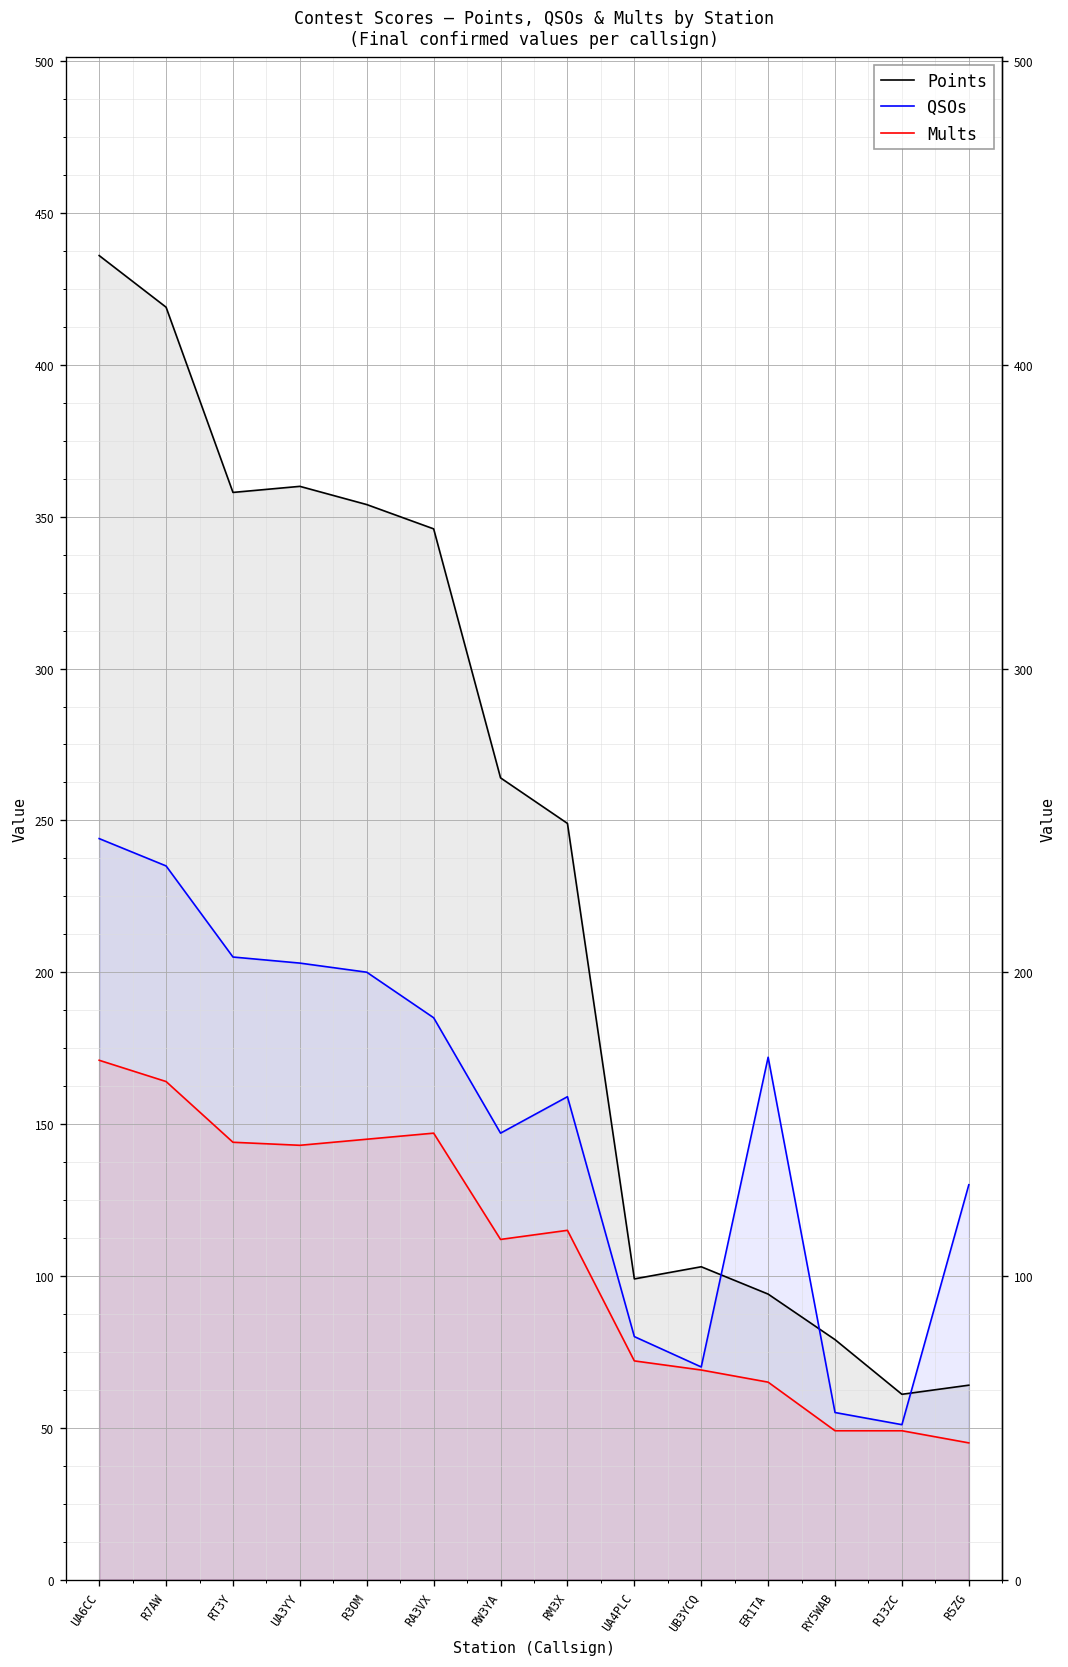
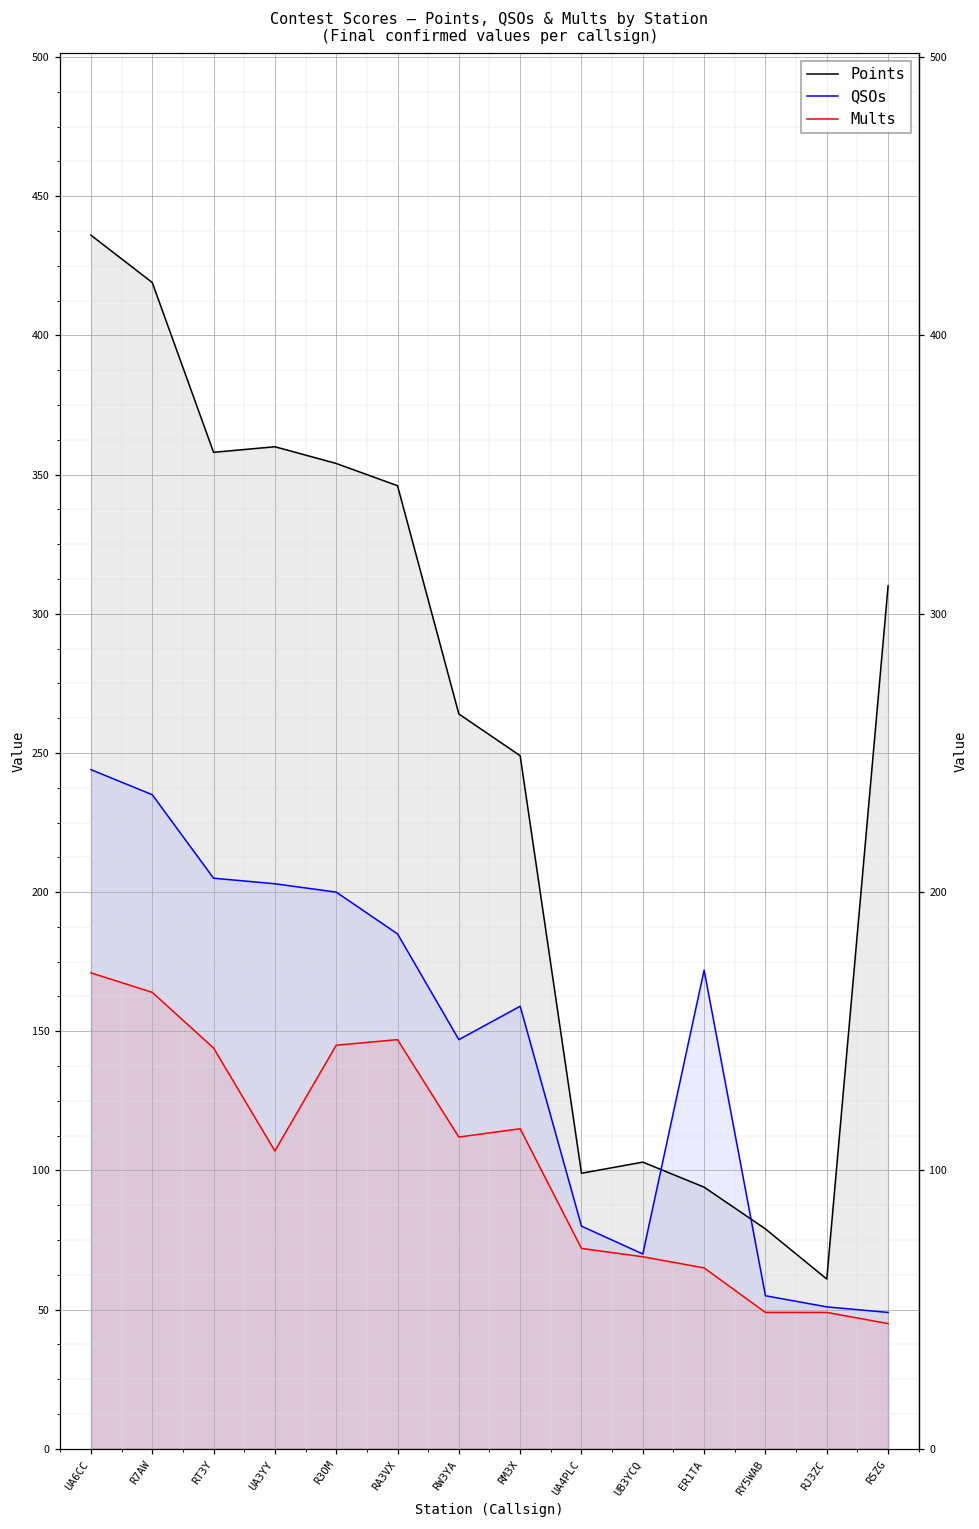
Mults, UA3YY: 143 -> 107
Points, R5ZG: 64 -> 310
QSOs, R5ZG: 130 -> 49
